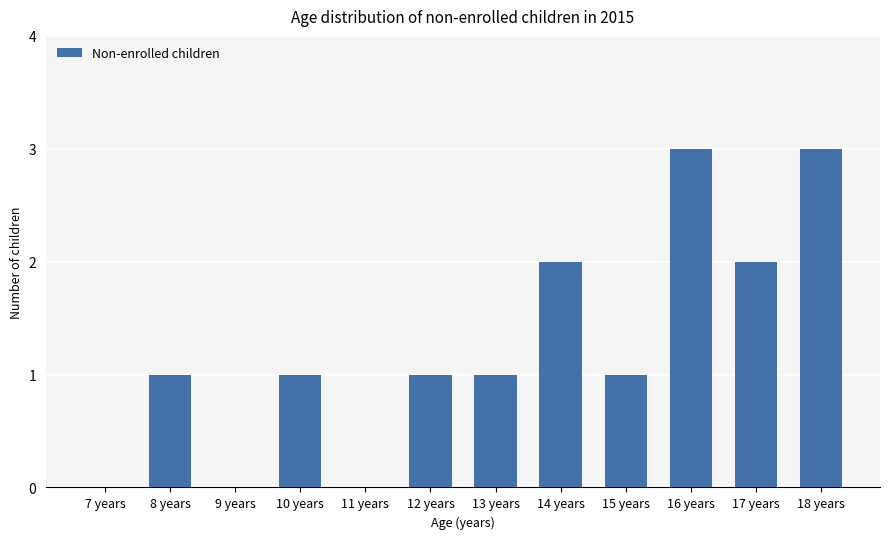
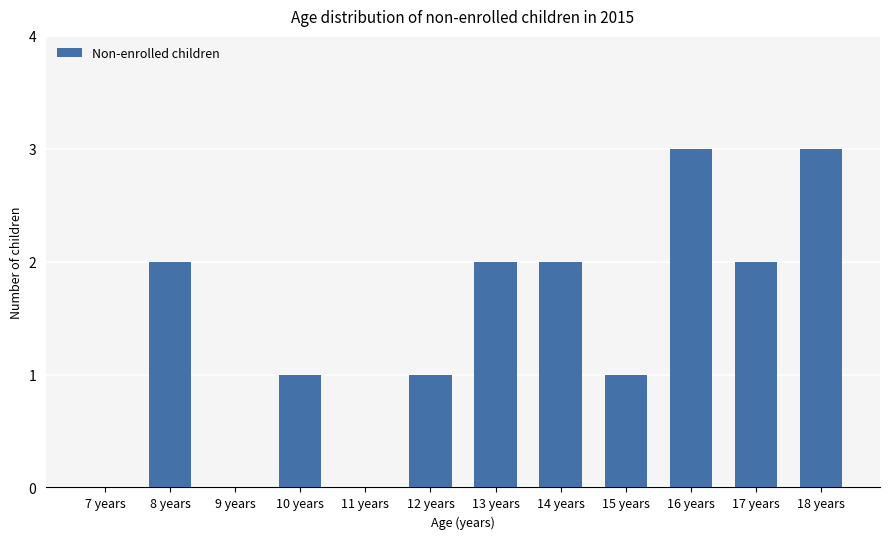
8 years: 1 -> 2
13 years: 1 -> 2
